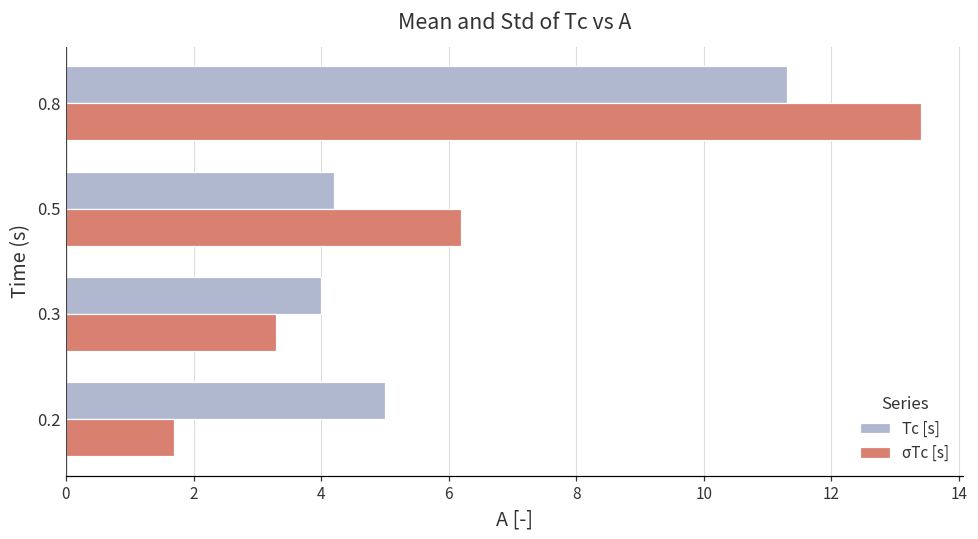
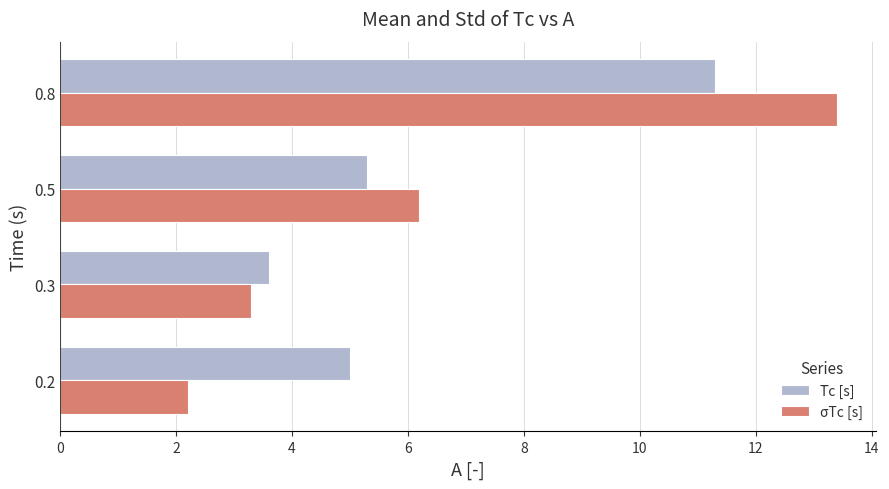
T̅c [s], 0.5: 4.2 -> 5.3
T̅c [s], 0.3: 4.0 -> 3.6
σTc [s], 0.2: 1.7 -> 2.2
